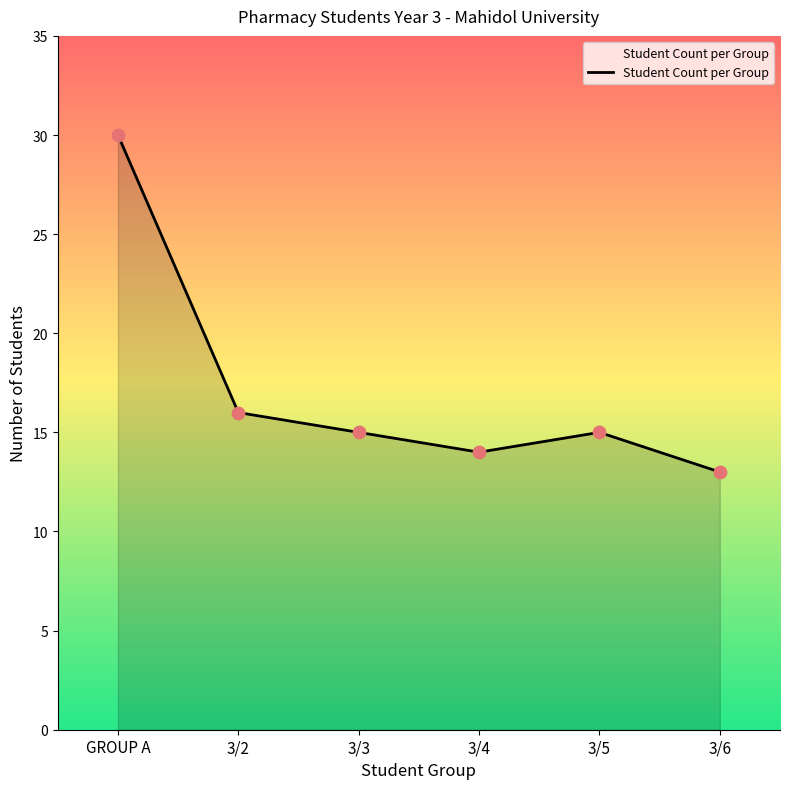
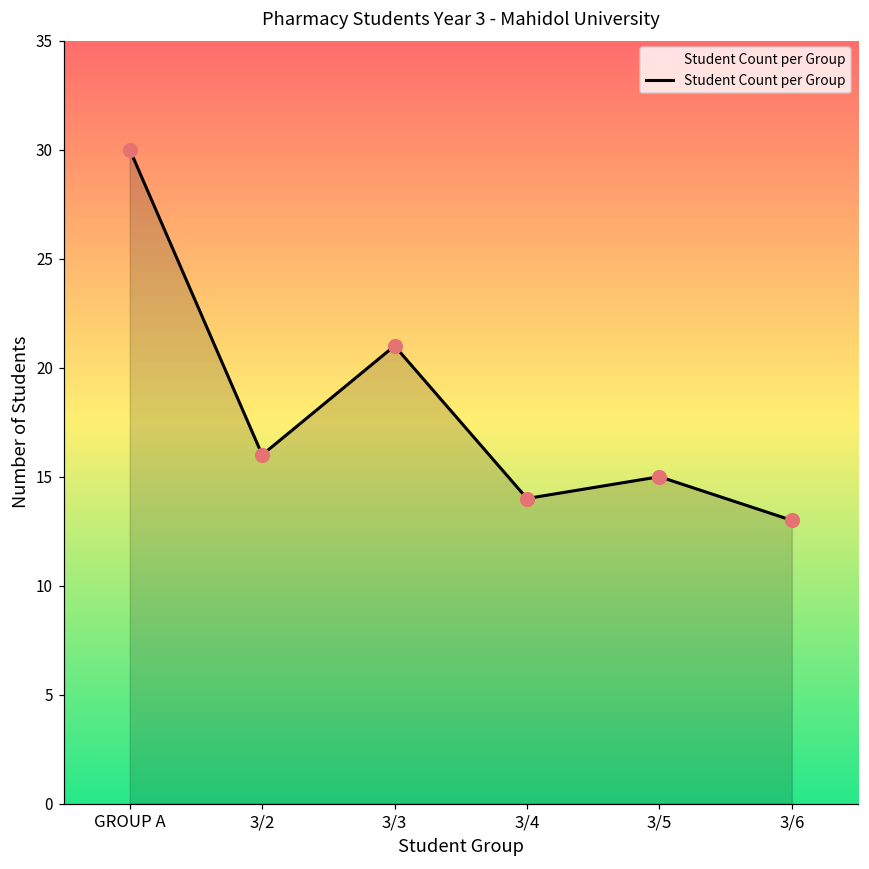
3/3: 15 -> 21
